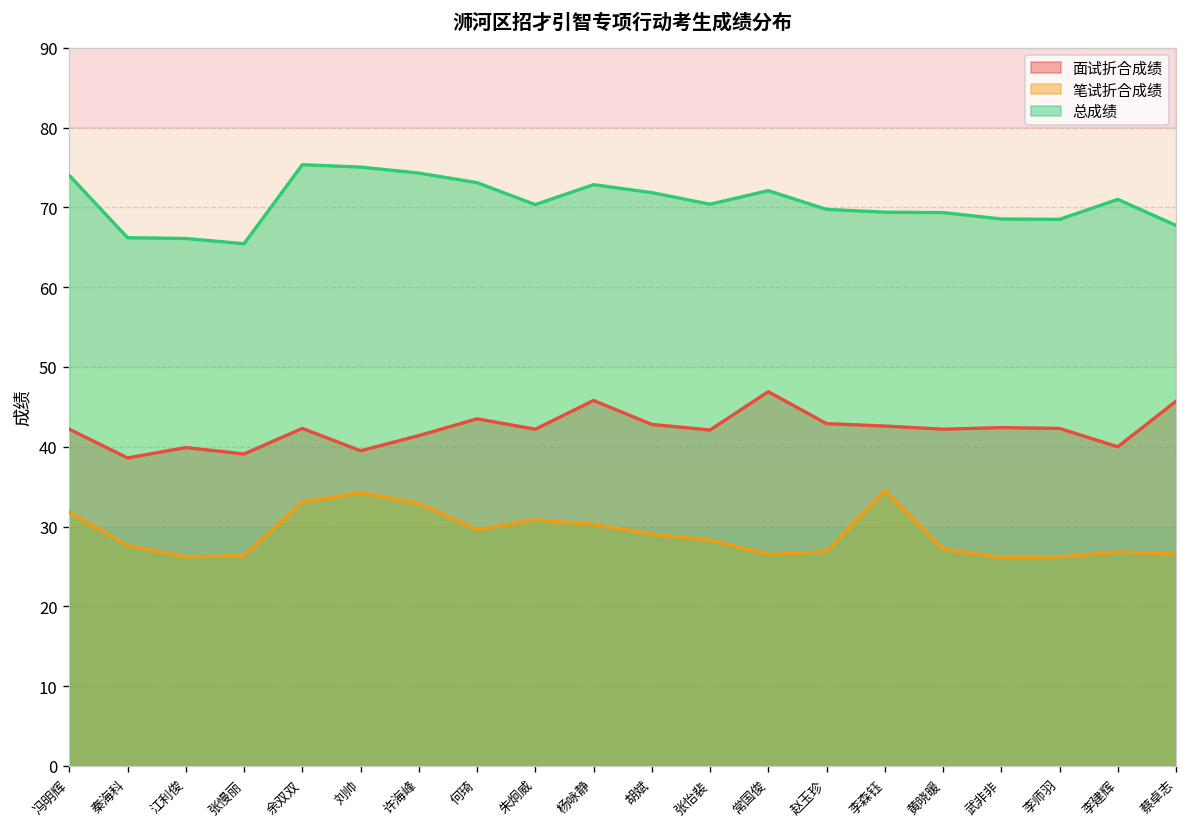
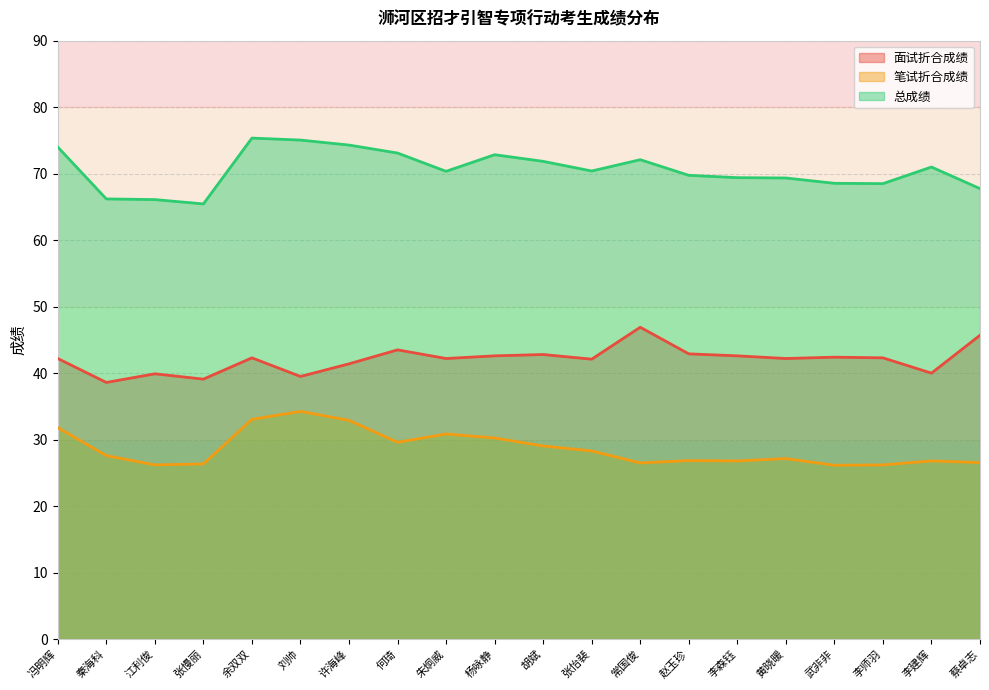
面试折合成绩, 杨咏静: 46 -> 43
笔试折合成绩, 李森钰: 35 -> 27
